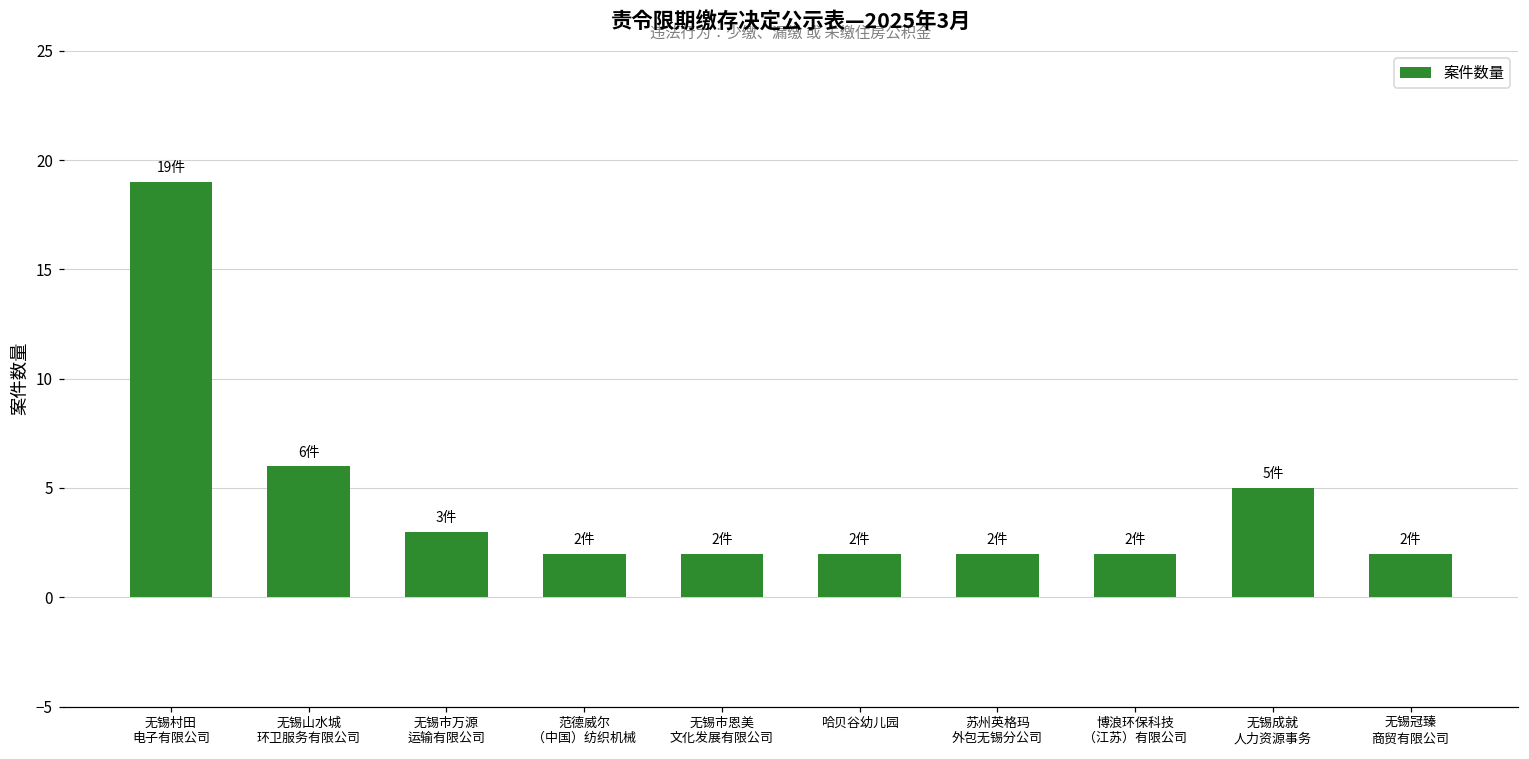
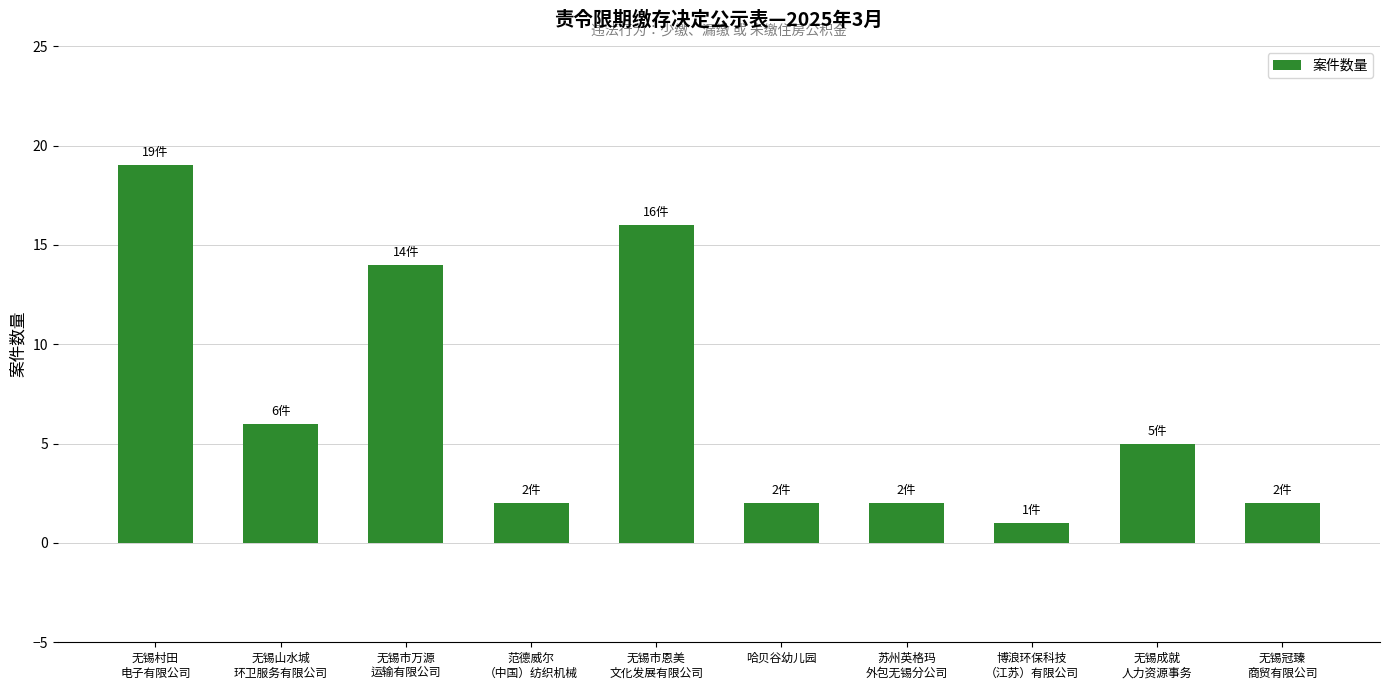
无锡市万源 运输有限公司: 3件 -> 14件
无锡市恩美 文化发展有限公司: 2件 -> 16件
博浪环保科技 （江苏）有限公司: 2件 -> 1件
